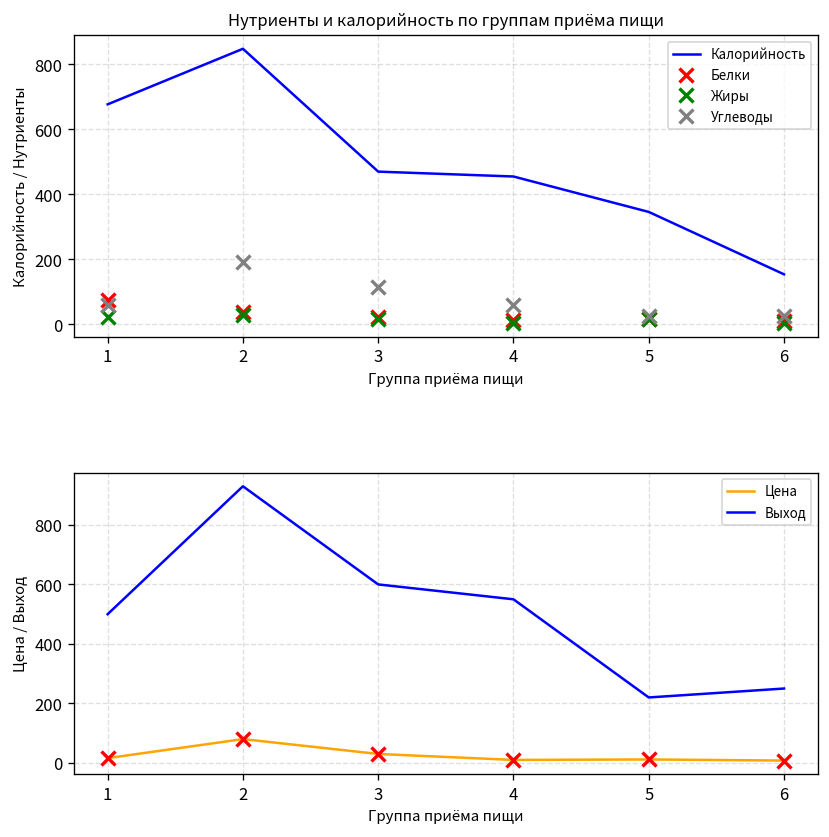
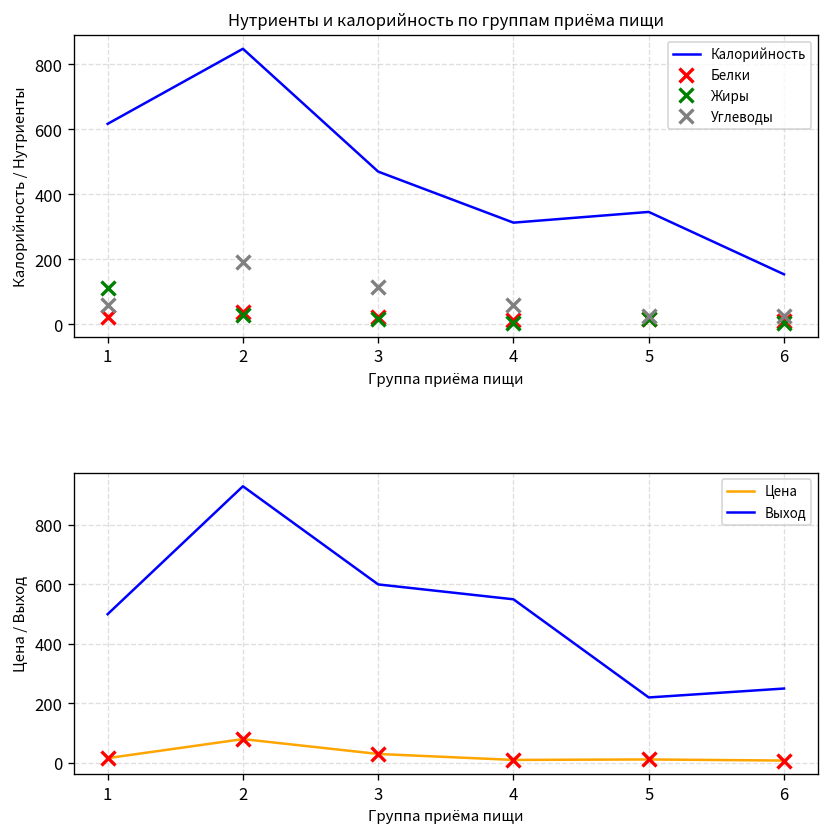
Нутриенты и калорийность по группам приёма пищи, Калорийность, 1: 680 -> 620
Нутриенты и калорийность по группам приёма пищи, Белки, 1: 80 -> 20
Нутриенты и калорийность по группам приёма пищи, Жиры, 1: 20 -> 110
Нутриенты и калорийность по группам приёма пищи, Калорийность, 4: 460 -> 310
